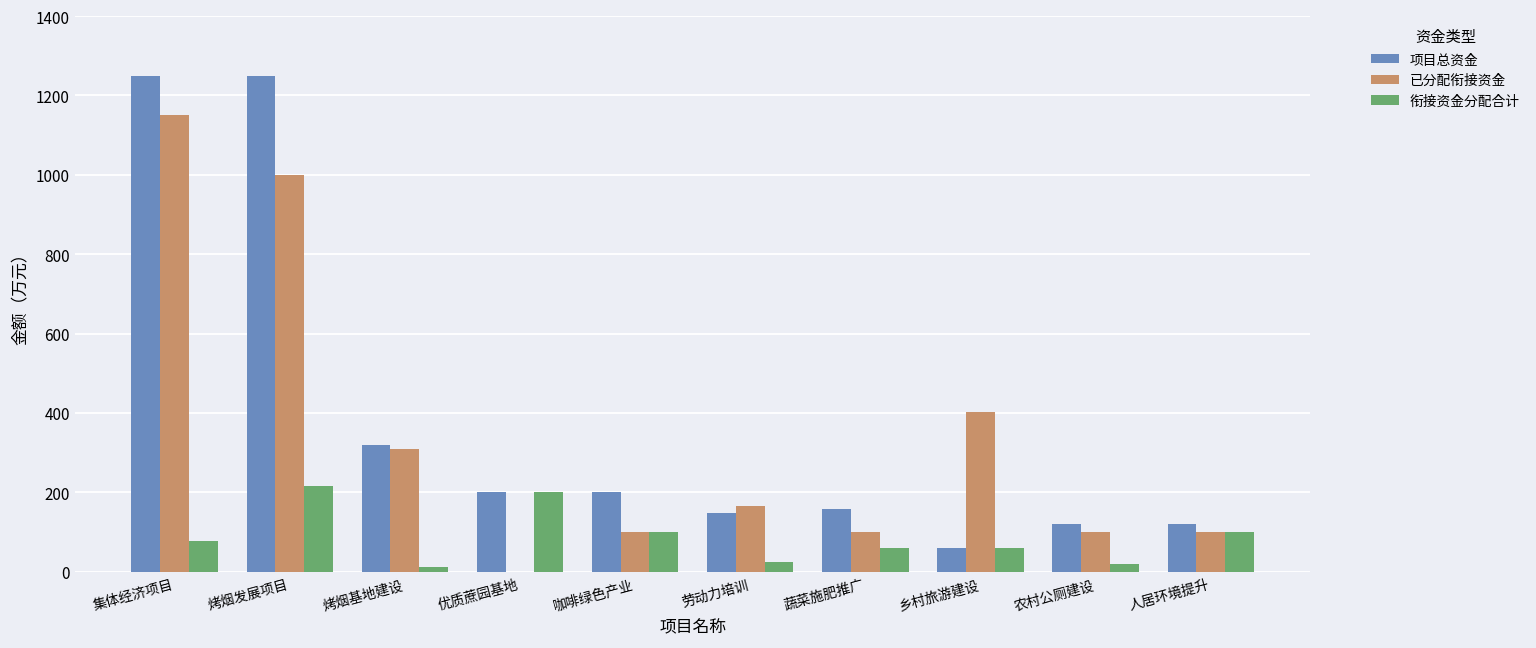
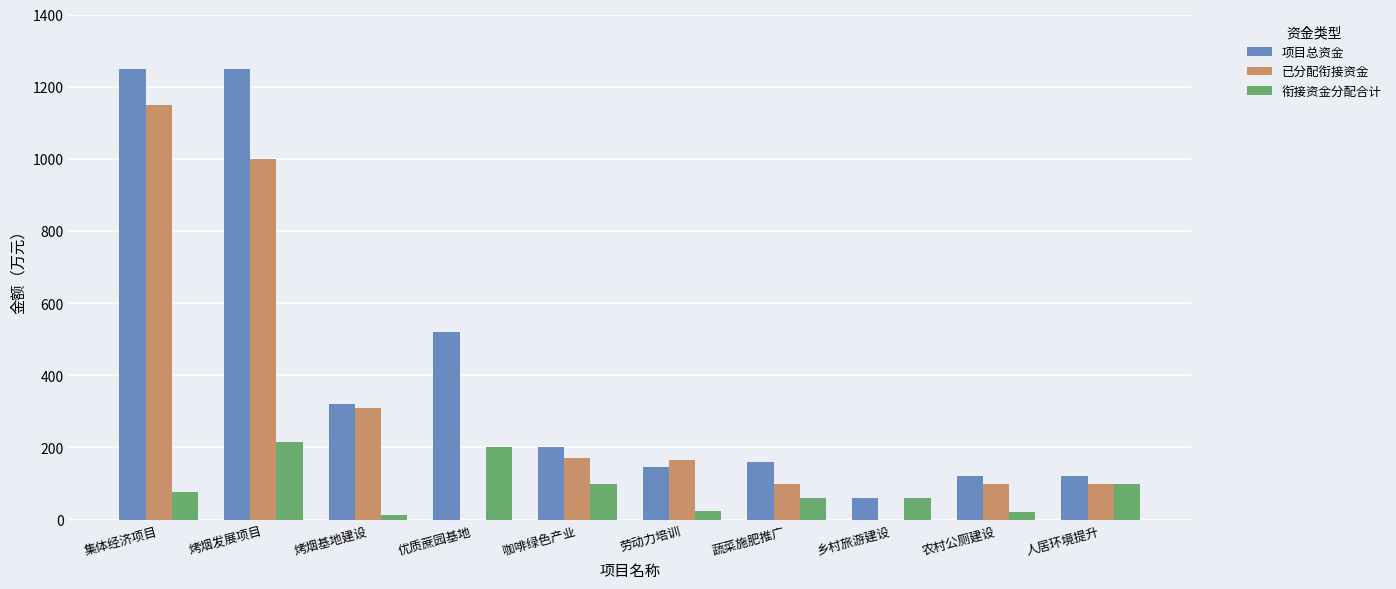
项目总资金, 优质蔗园基地: 200 -> 520
已分配衔接资金, 咖啡绿色产业: 100 -> 170
已分配衔接资金, 乡村旅游建设: 400 -> 0
